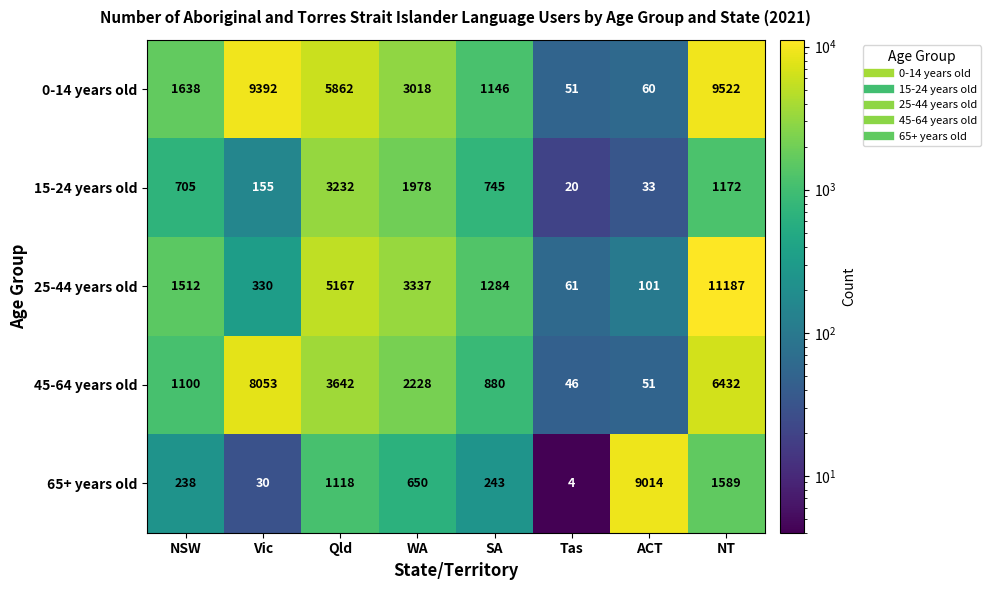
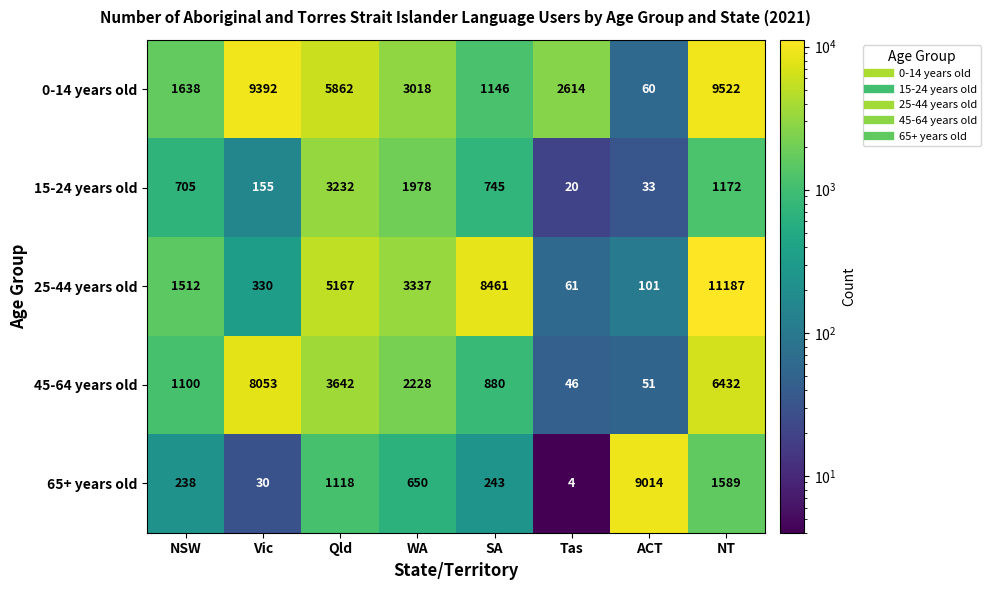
0-14 years old, Tas: 51 -> 2614
25-44 years old, SA: 1284 -> 8461
